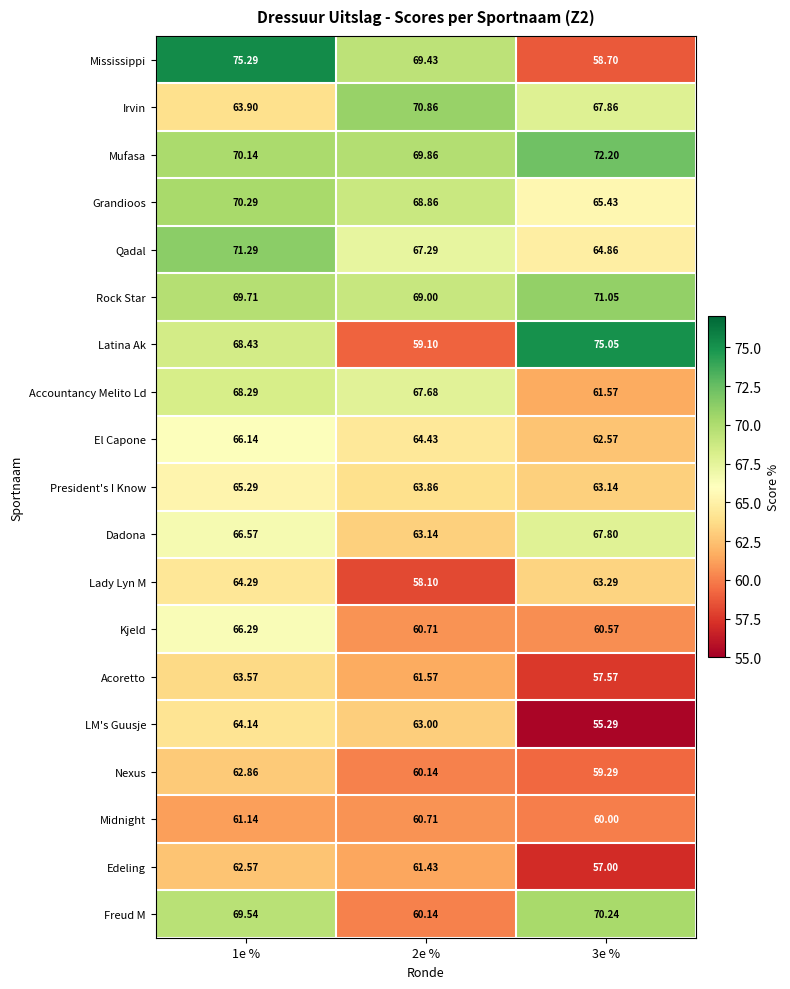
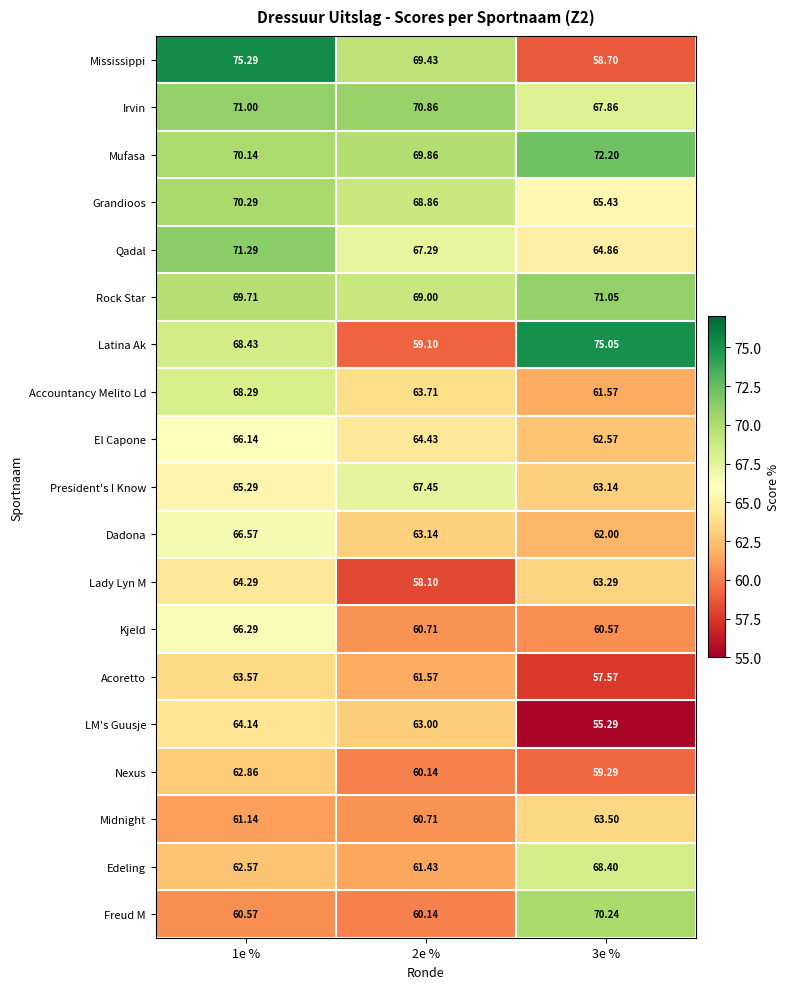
Irvin, 1e %: 63.90 -> 71.00
Accountancy Melito Ld, 2e %: 67.68 -> 63.71
President's I Know, 2e %: 63.86 -> 67.45
Dadona, 3e %: 67.80 -> 62.00
Midnight, 3e %: 60.00 -> 63.50
Edeling, 3e %: 57.00 -> 68.40
Freud M, 1e %: 69.54 -> 60.57
